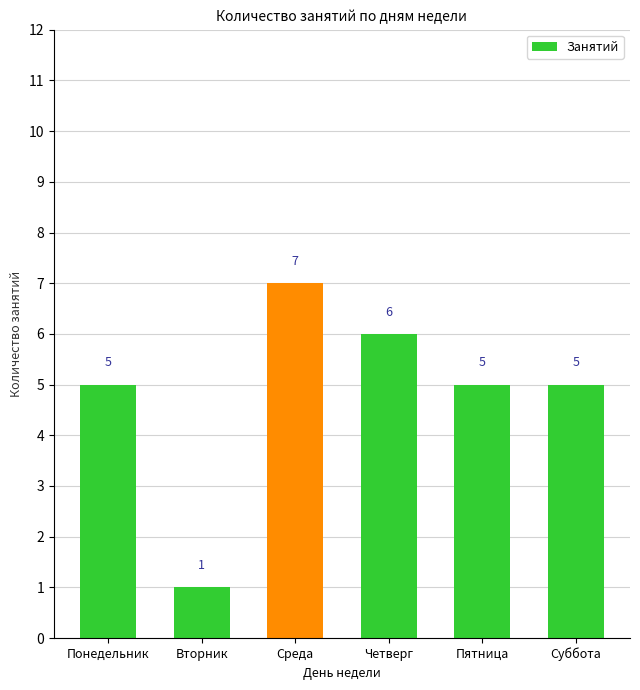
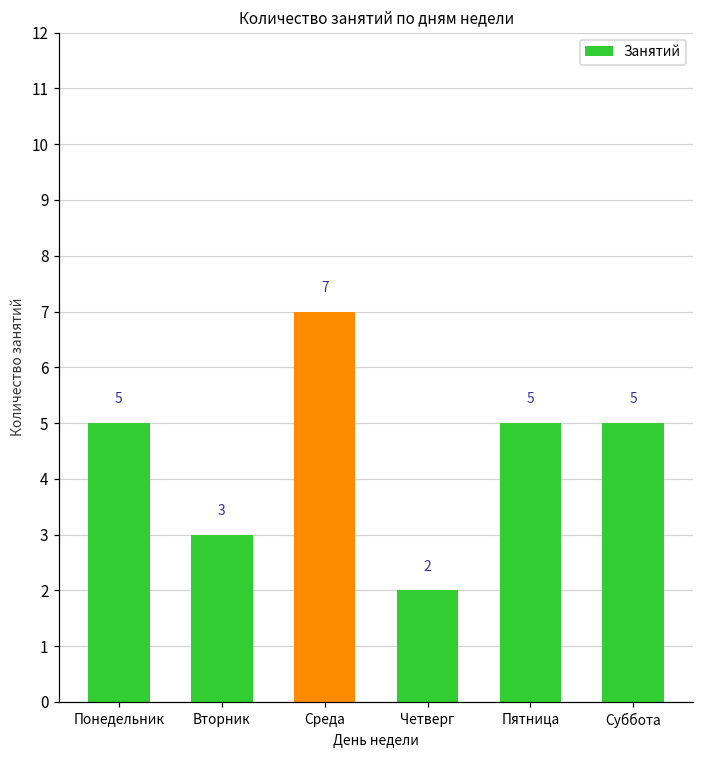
Вторник: 1 -> 3
Четверг: 6 -> 2
